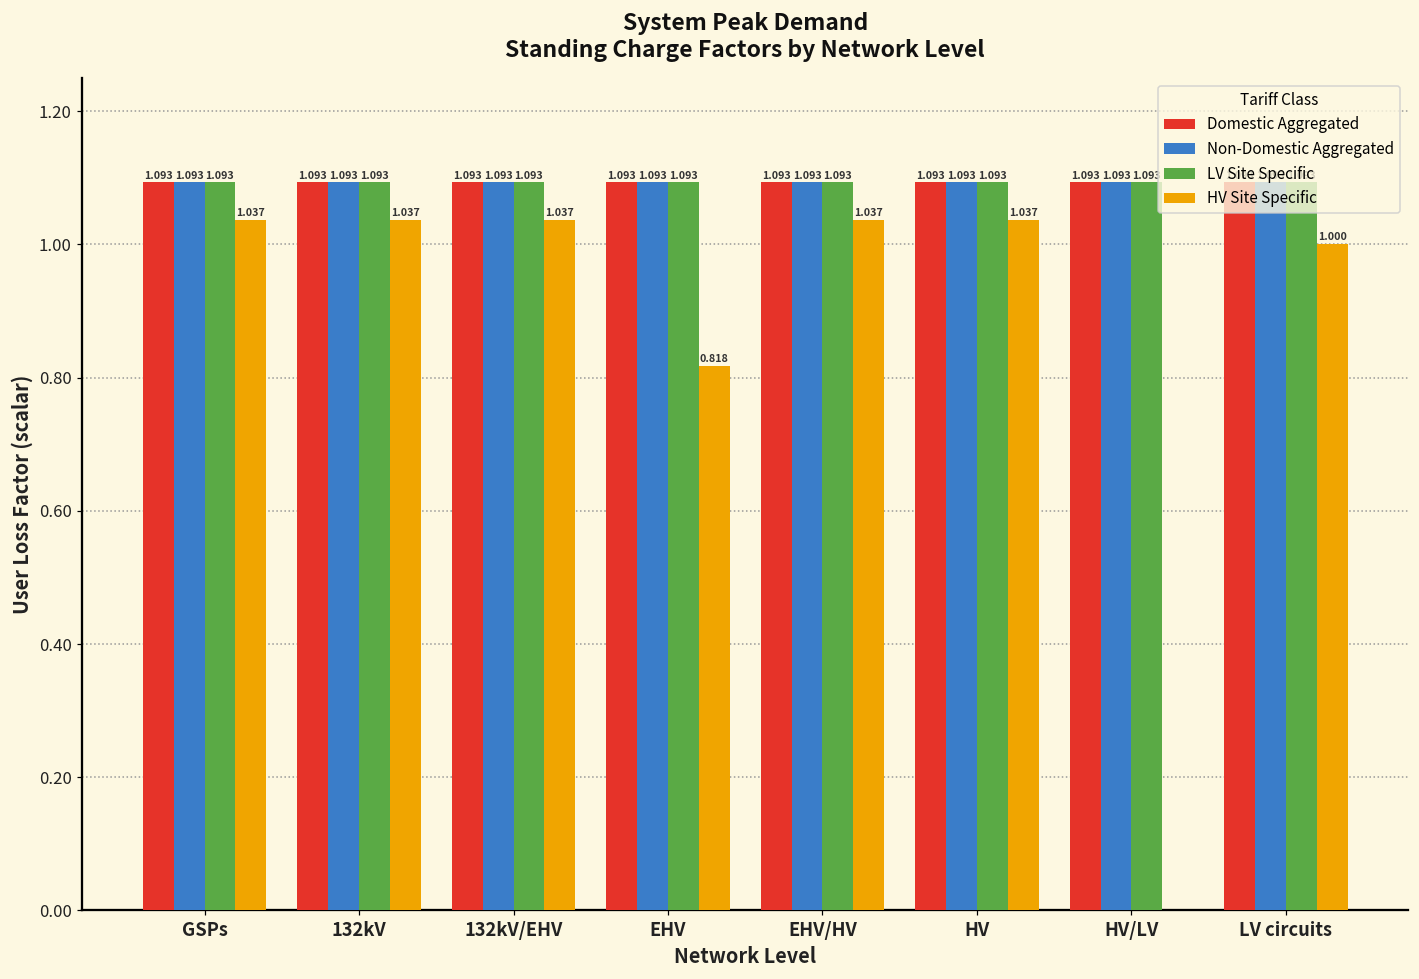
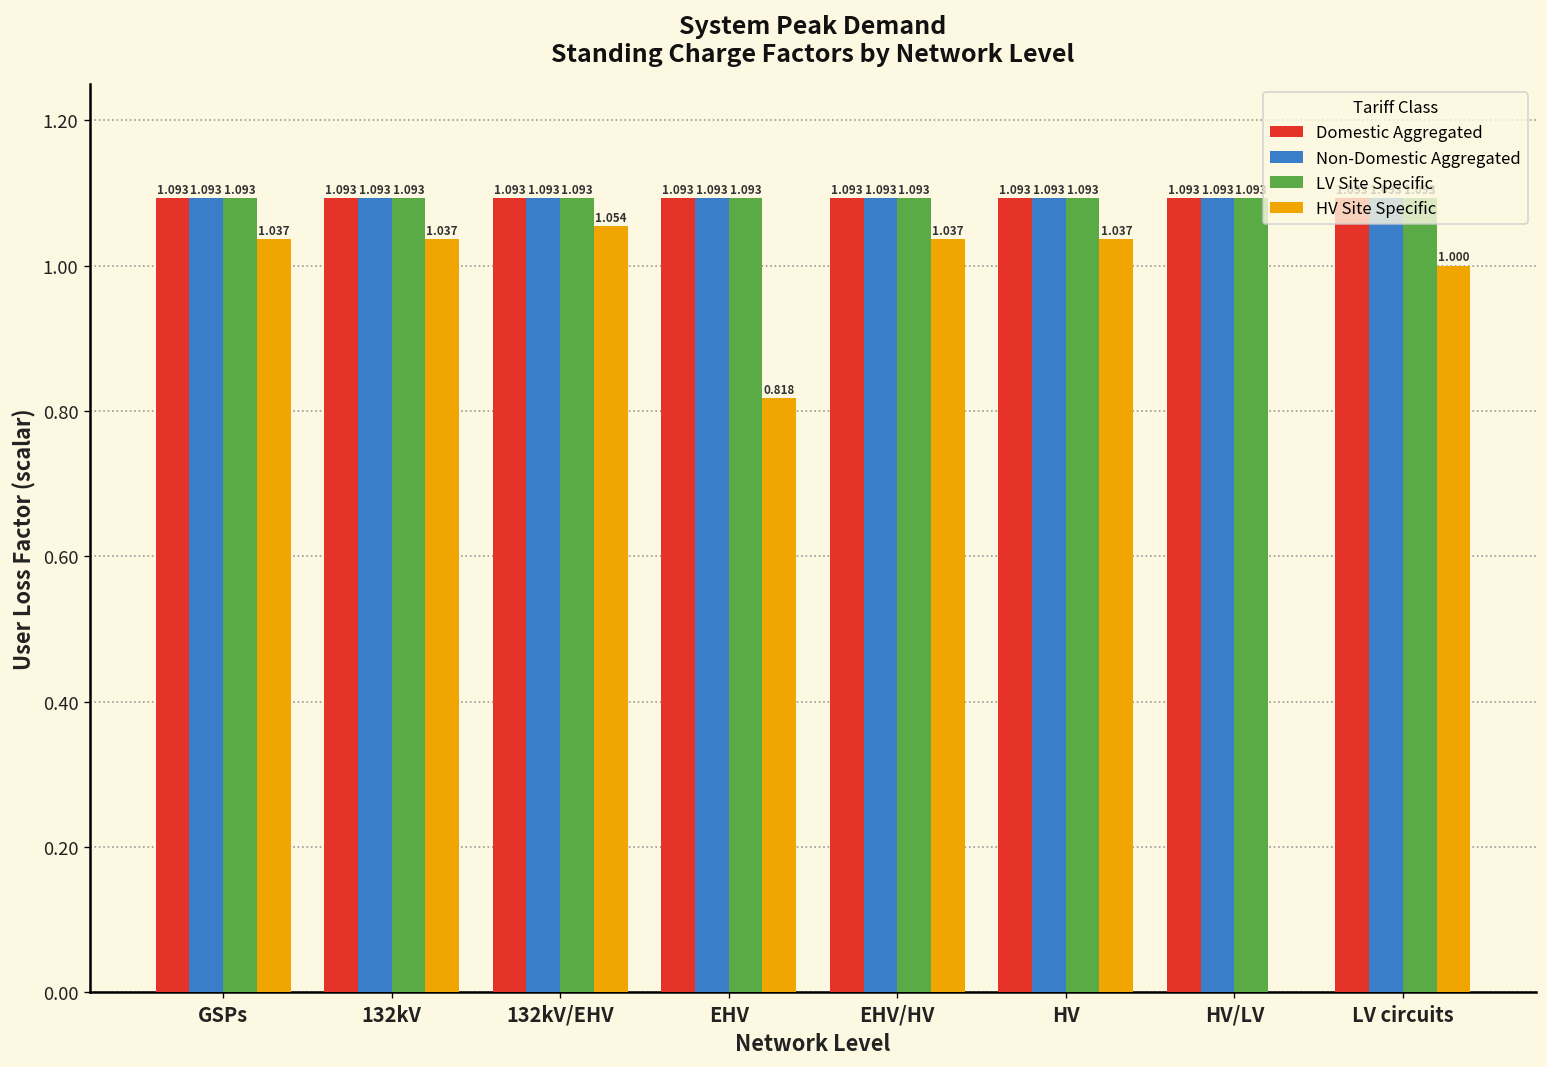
HV Site Specific, 132kV/EHV: 1.037 -> 1.054
